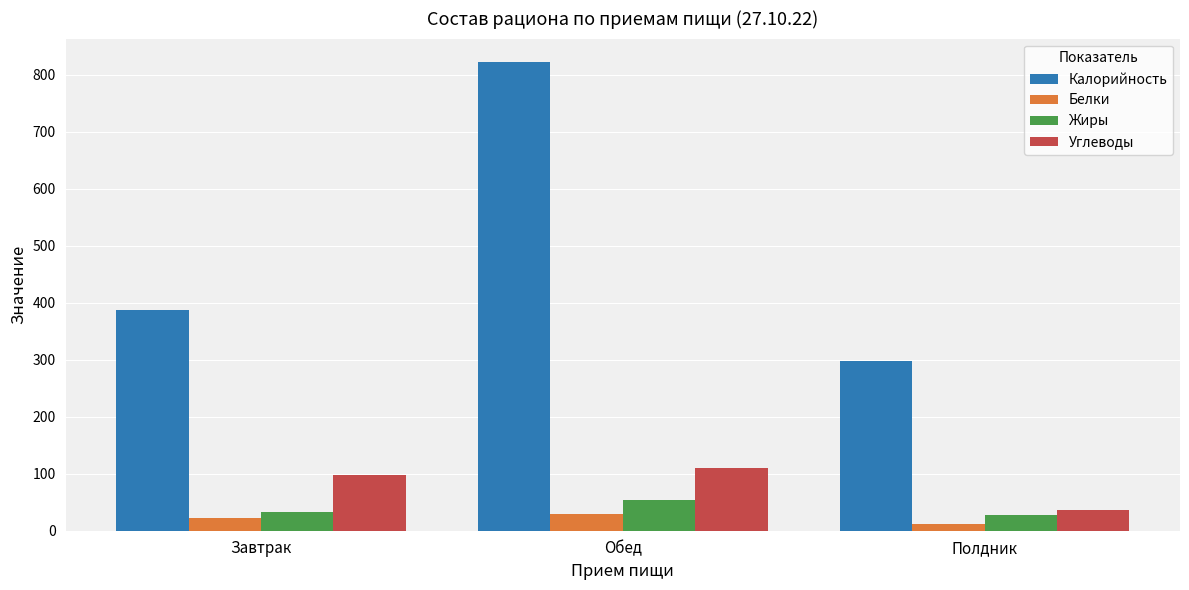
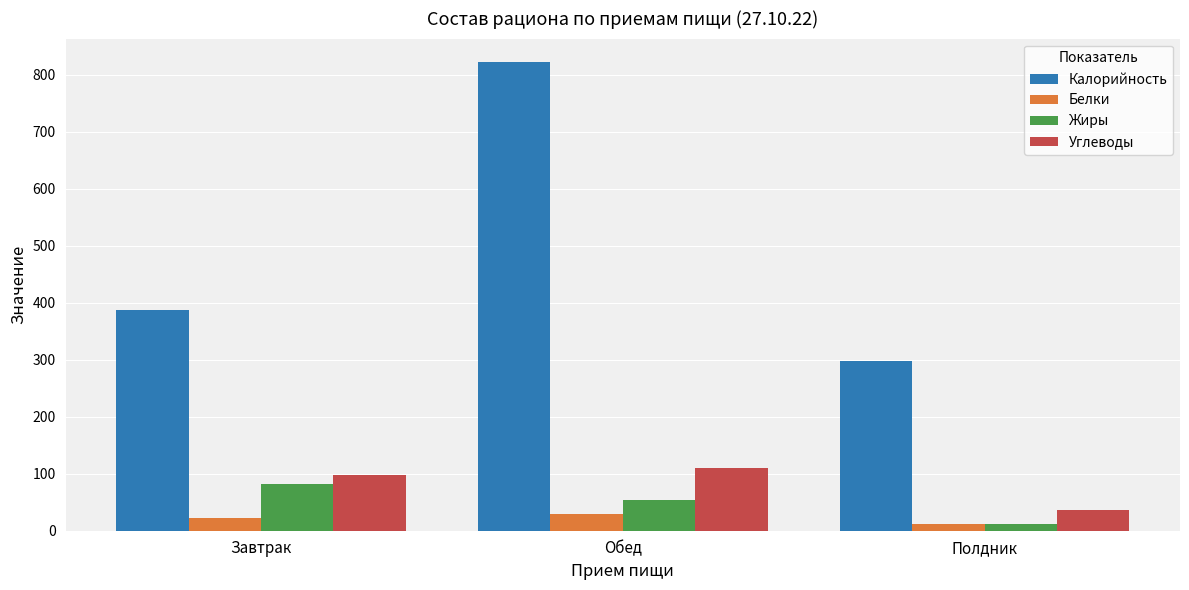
Жиры, Завтрак: 30 -> 80
Жиры, Полдник: 30 -> 10
